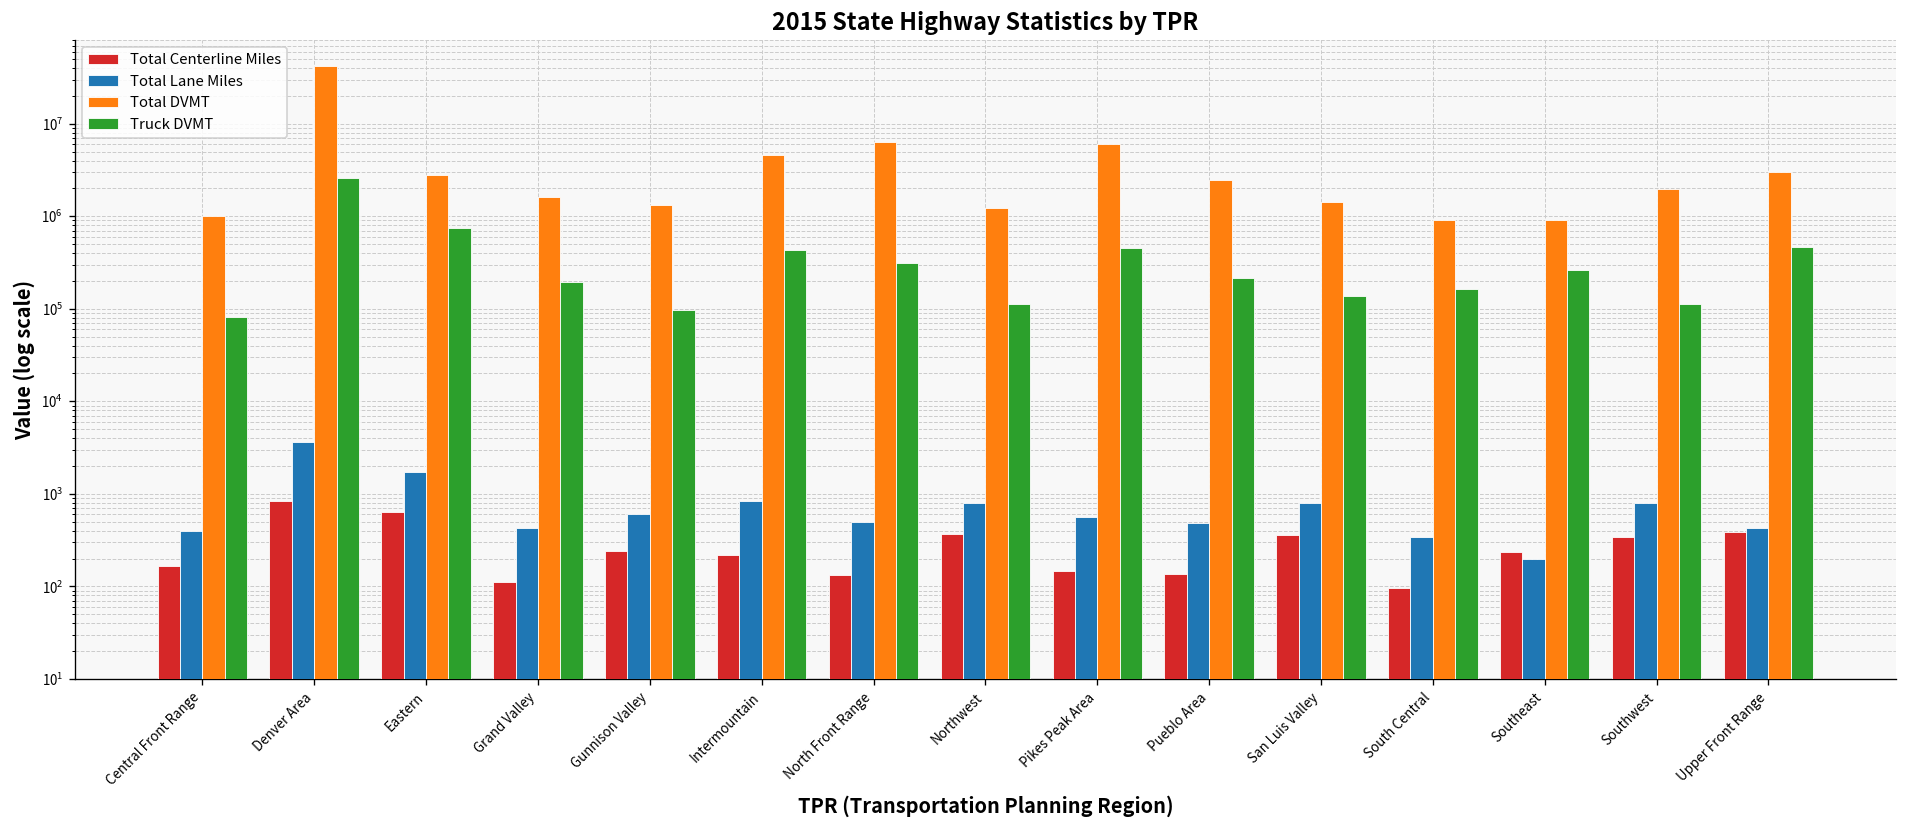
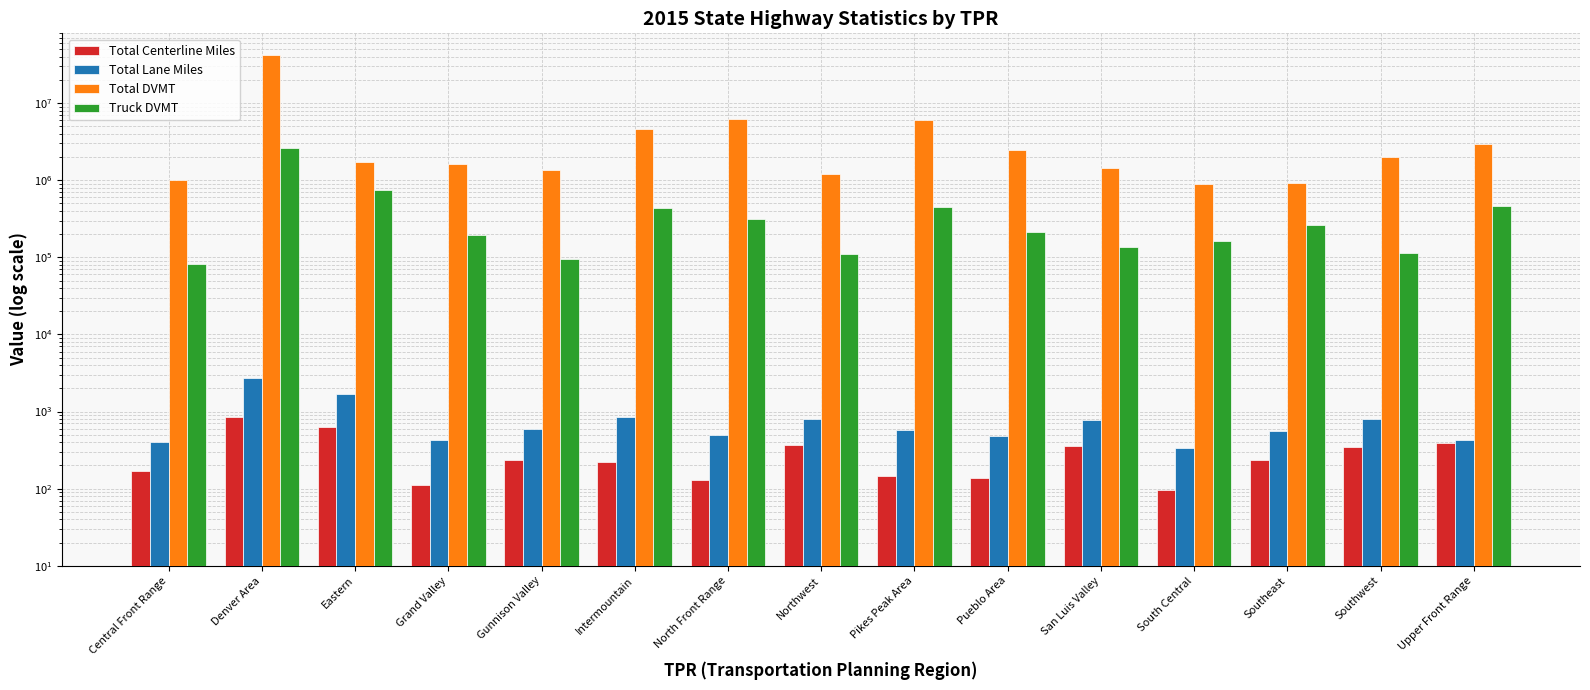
Total Lane Miles, Denver Area: 4000 -> 2700
Total DVMT, Eastern: 2800000 -> 1700000
Total Lane Miles, Southeast: 200 -> 600
